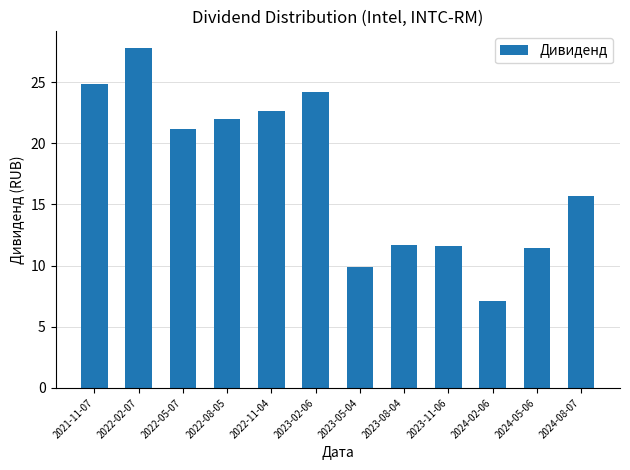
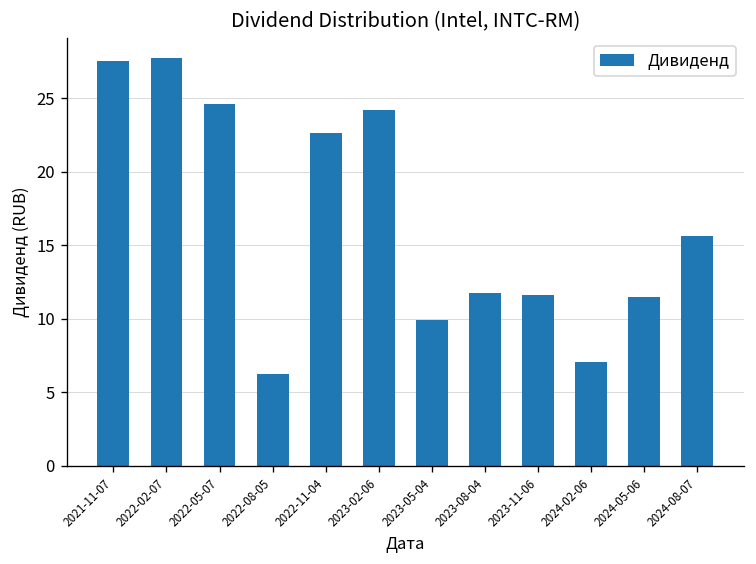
2021-11-07: 24.8 -> 27.6
2022-05-07: 21.2 -> 24.6
2022-08-05: 22.0 -> 6.2
